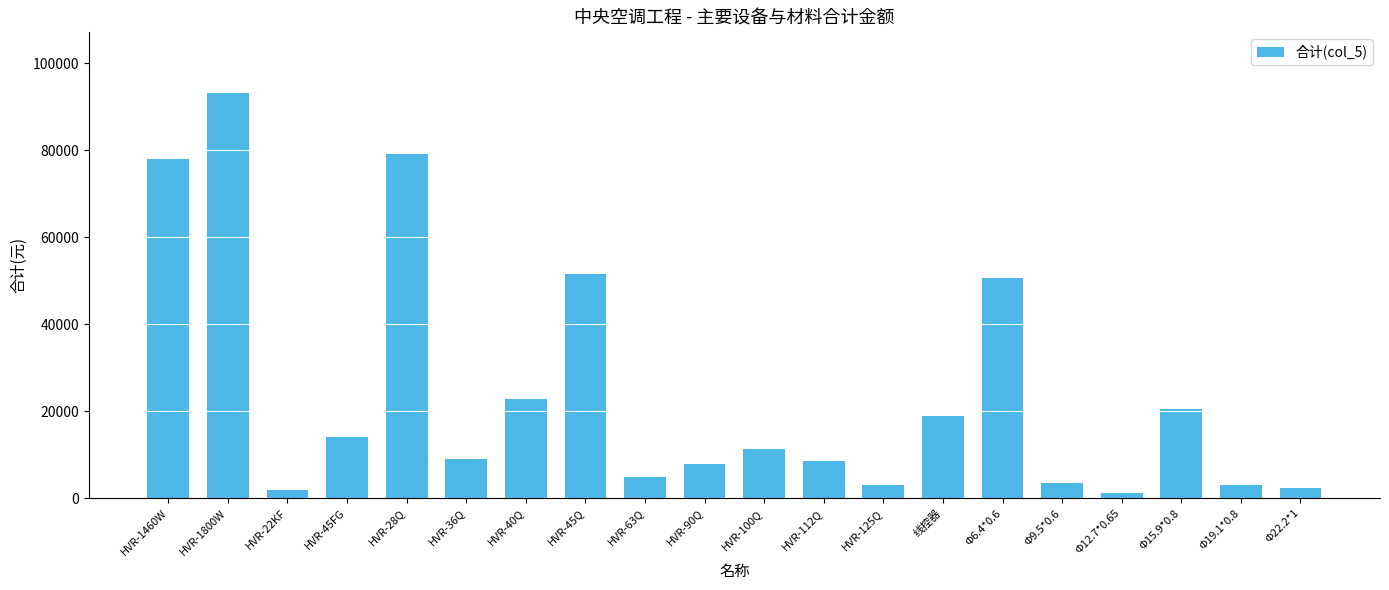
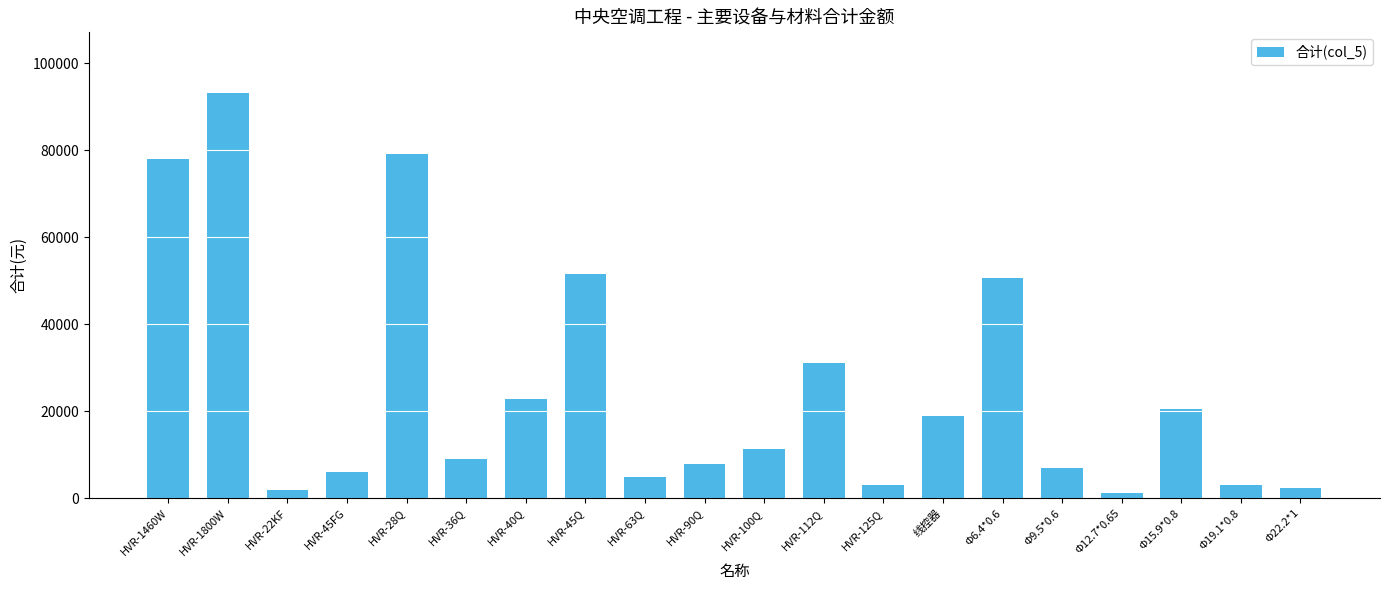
HVR-45FG: 14000 -> 6000
HVR-112Q: 9000 -> 31000
Φ9.5*0.6: 3000 -> 7000
